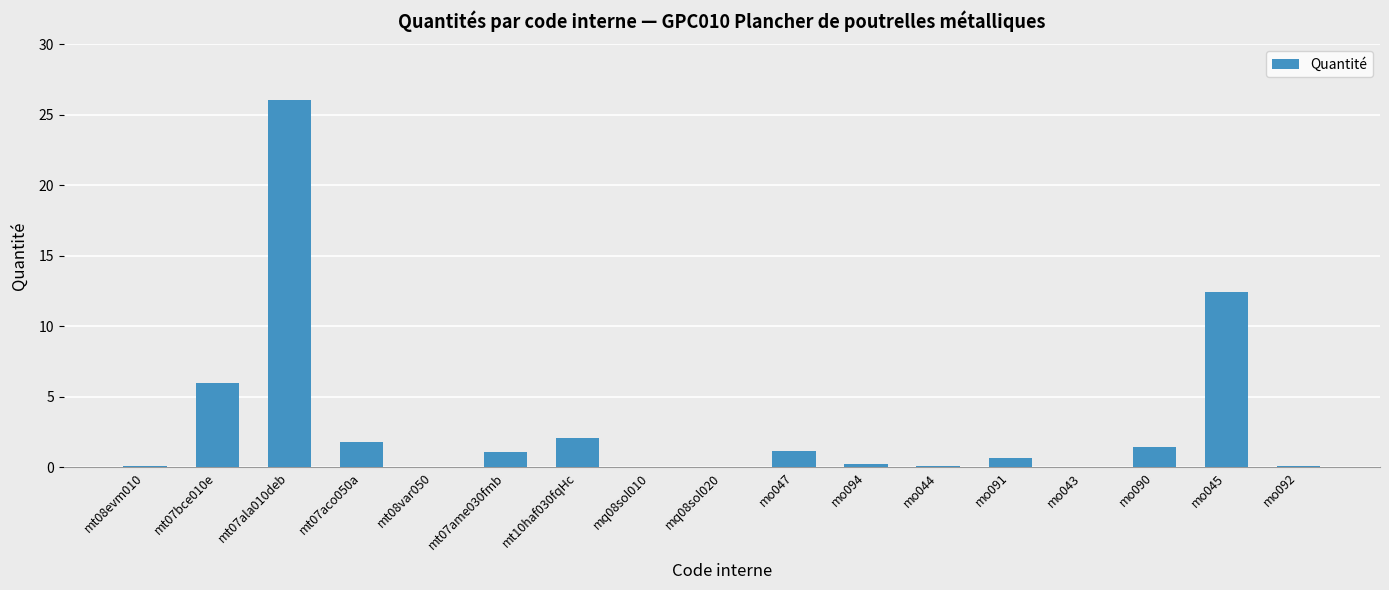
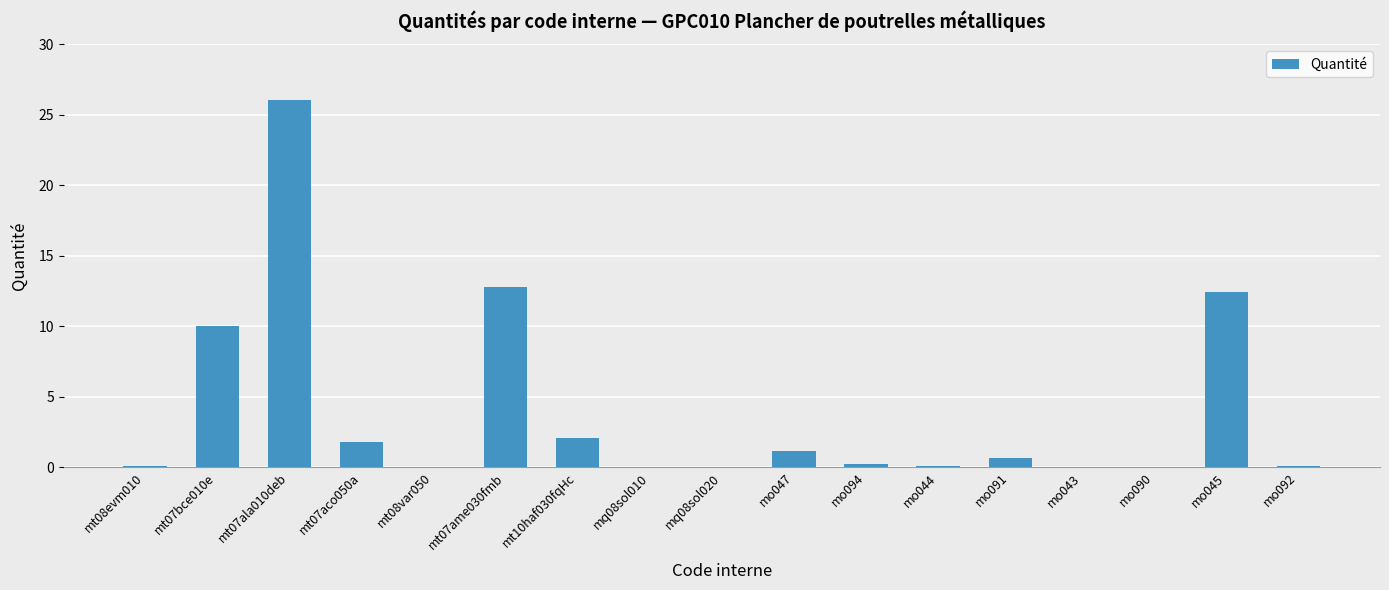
mt07bce010e: 6 -> 10
mt07ame030fmb: 1.1 -> 12.8
mo090: 1.4 -> 0.0
